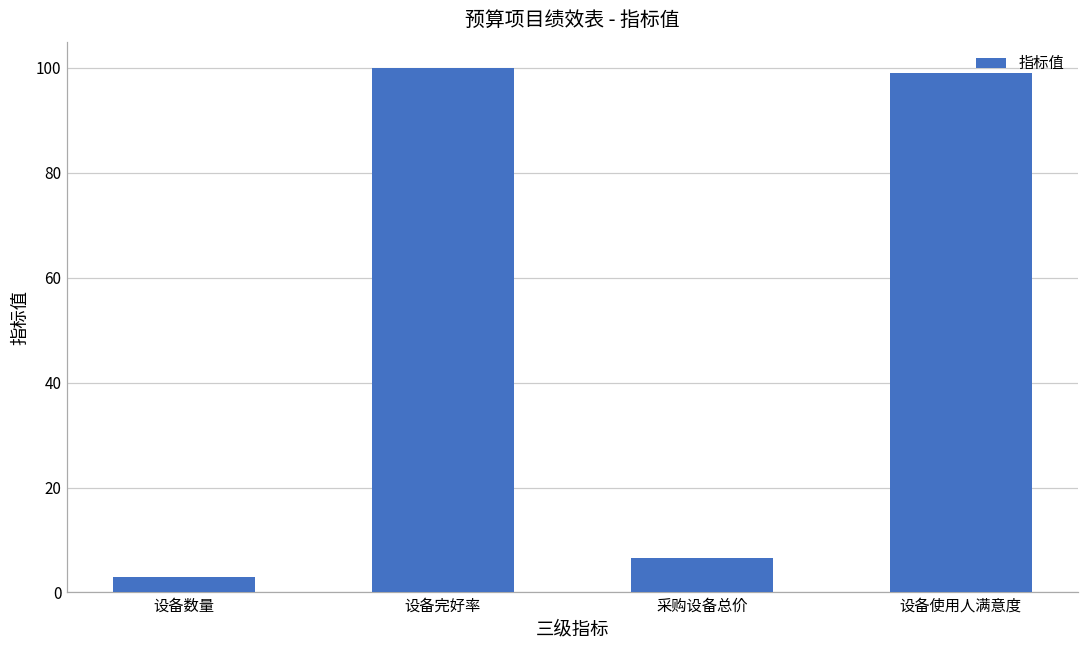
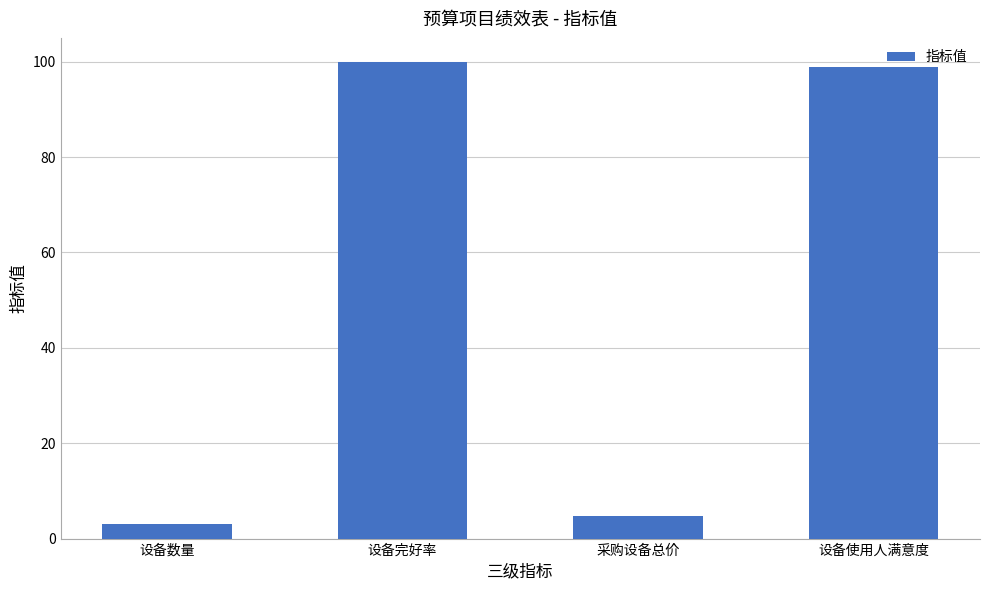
采购设备总价: 7 -> 5
